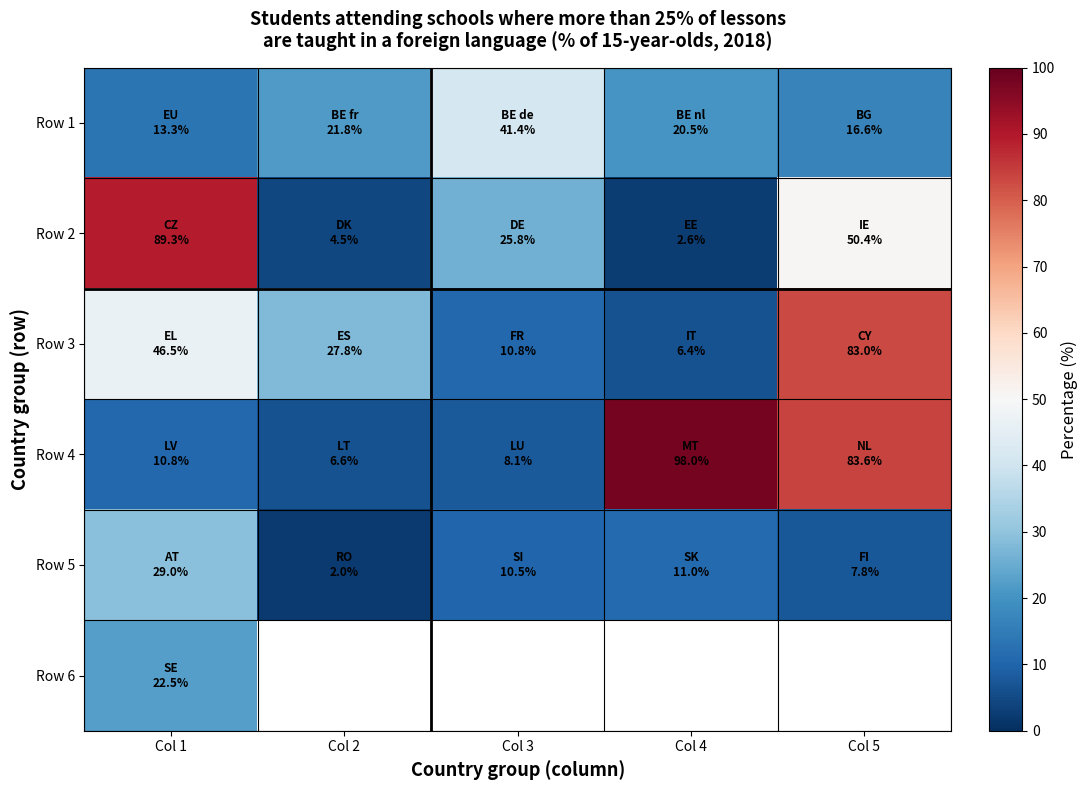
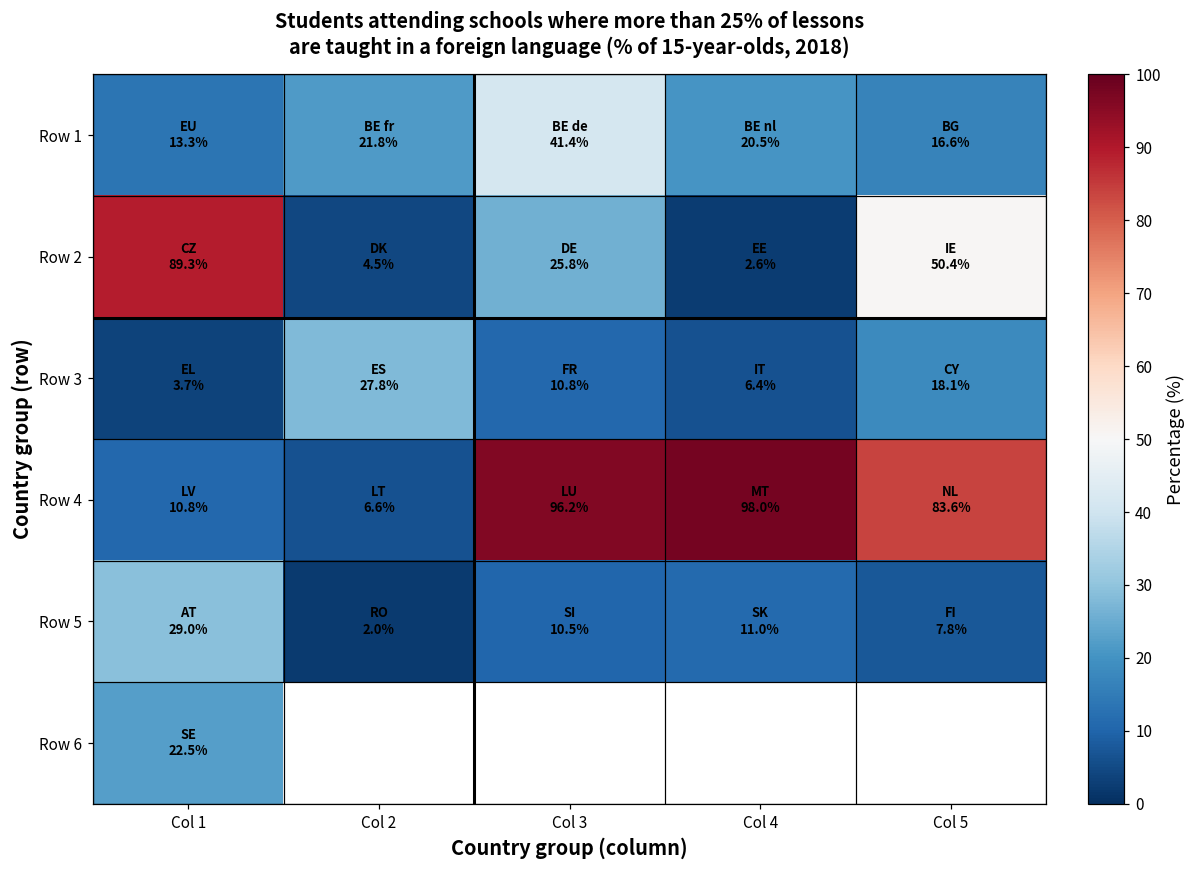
Row 3, Col 1: 46.5% -> 3.7%
Row 3, Col 5: 83.0% -> 18.1%
Row 4, Col 3: 8.1% -> 96.2%
